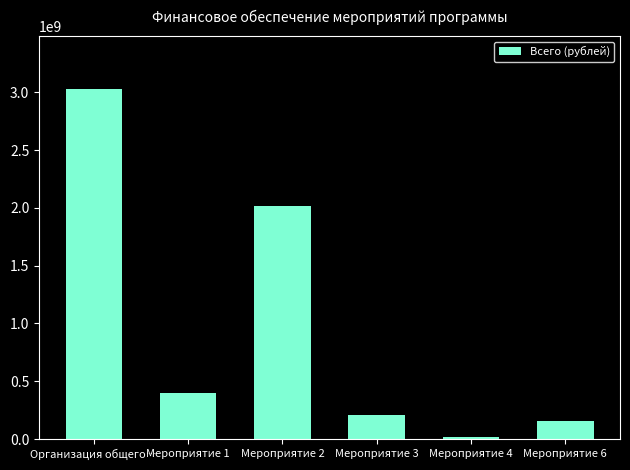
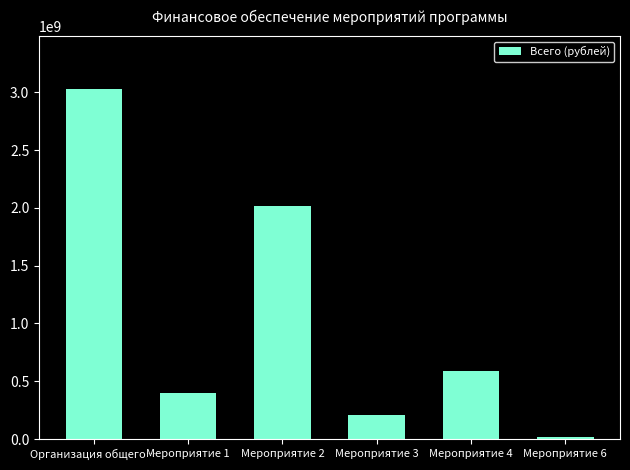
Мероприятие 4: 10000000 -> 590000000
Мероприятие 6: 160000000 -> 20000000
